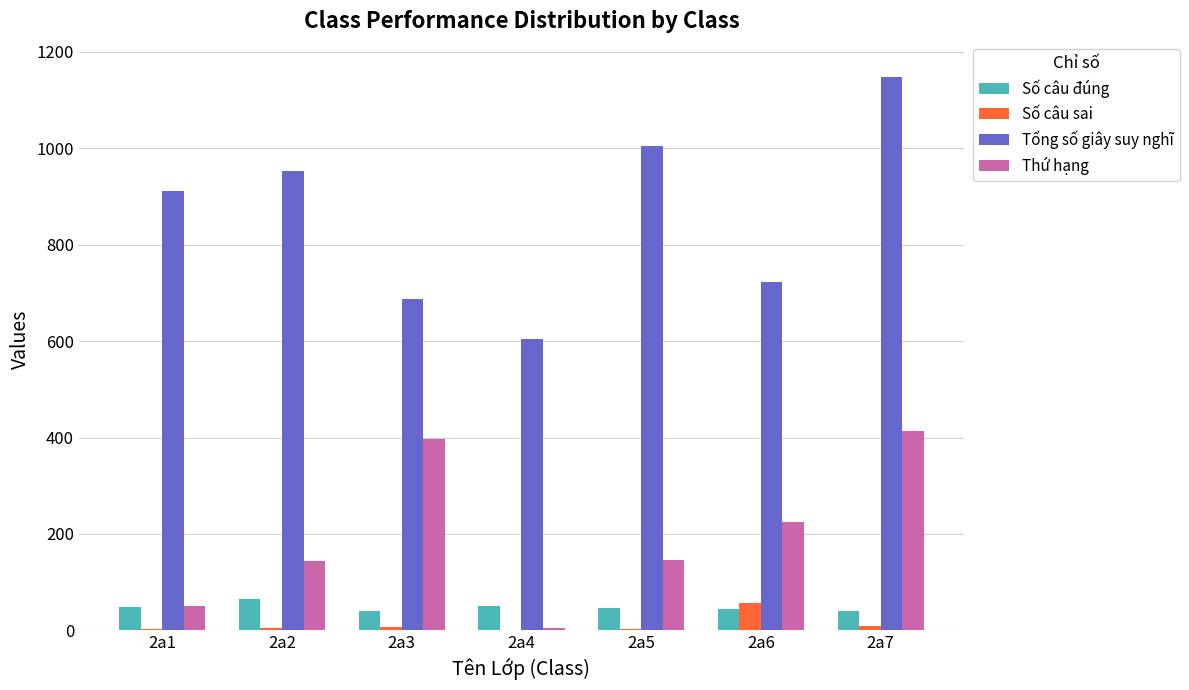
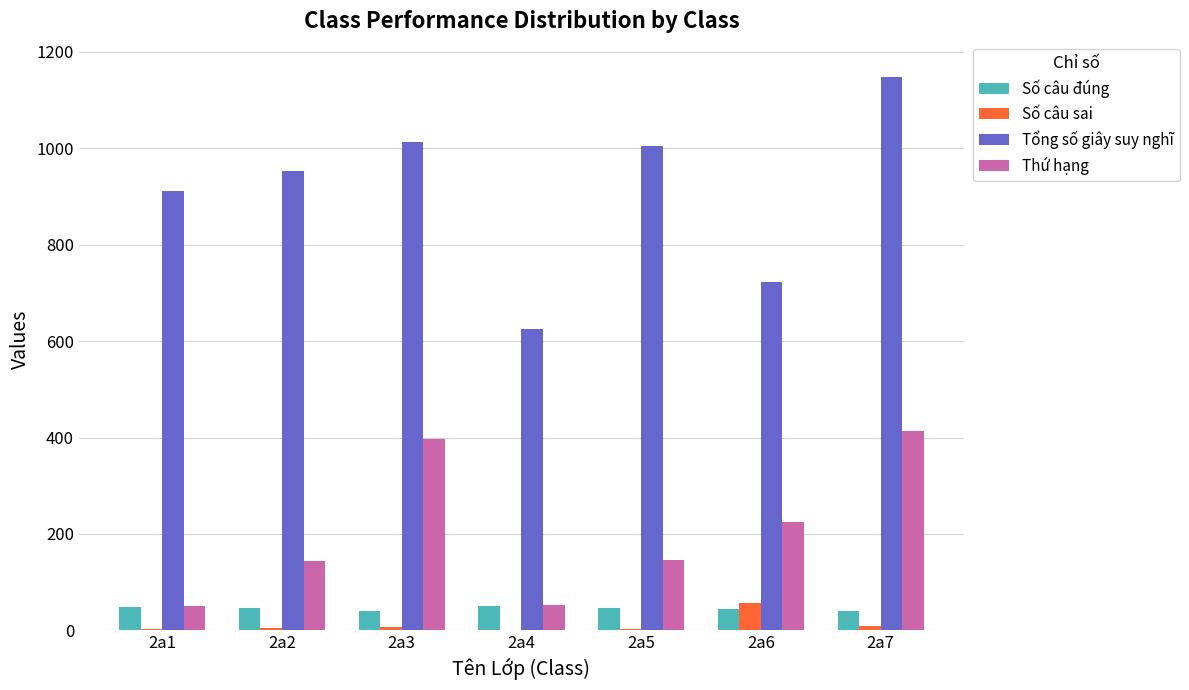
Số câu đúng, 2a2: 70 -> 50
Tổng số giây suy nghĩ, 2a3: 690 -> 1010
Tổng số giây suy nghĩ, 2a4: 610 -> 630
Thứ hạng, 2a4: 10 -> 50
